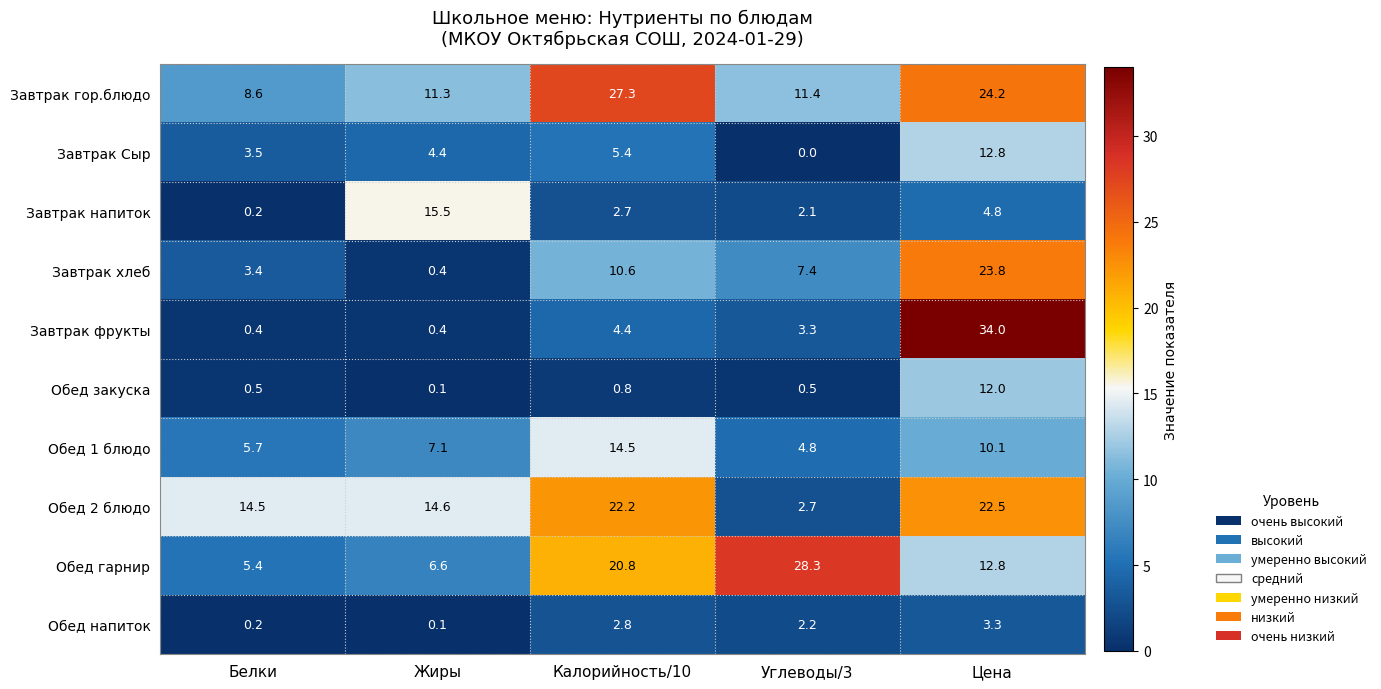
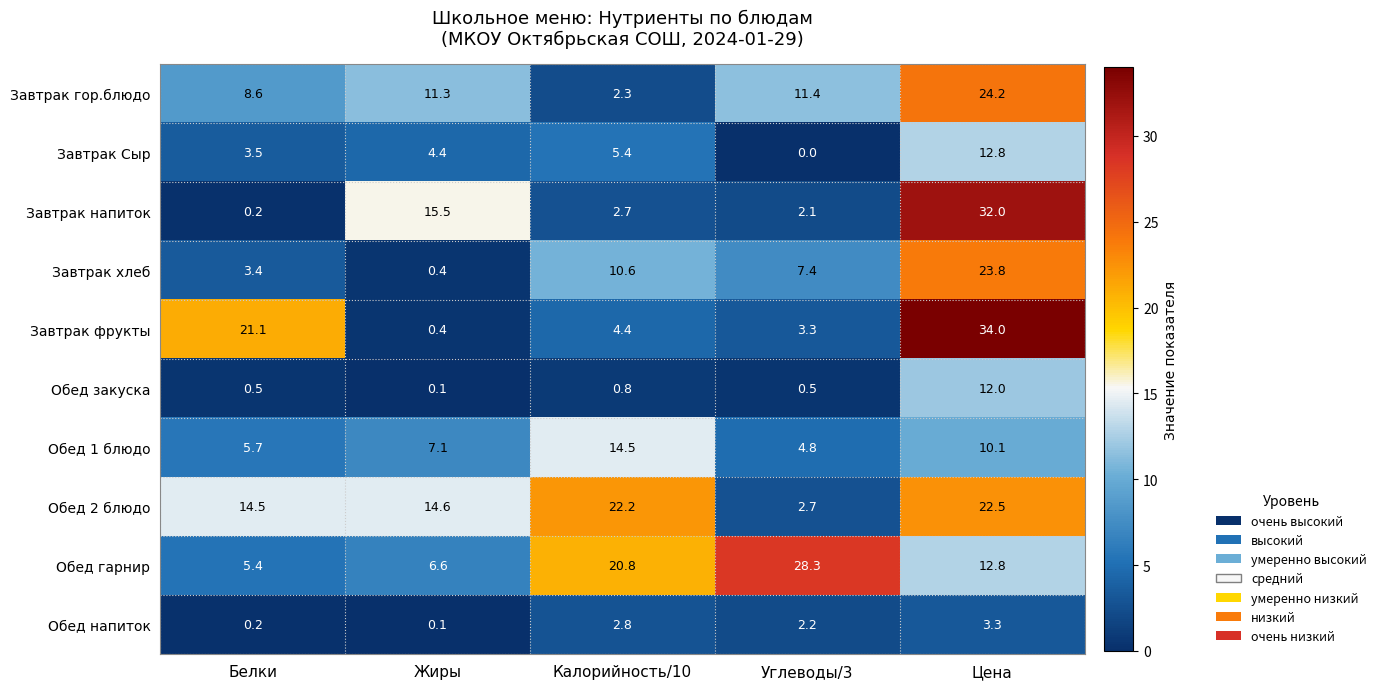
Завтрак гор.блюдо, Калорийность/10: 27.3 -> 2.3
Завтрак напиток, Цена: 4.8 -> 32.0
Завтрак фрукты, Белки: 0.4 -> 21.1
